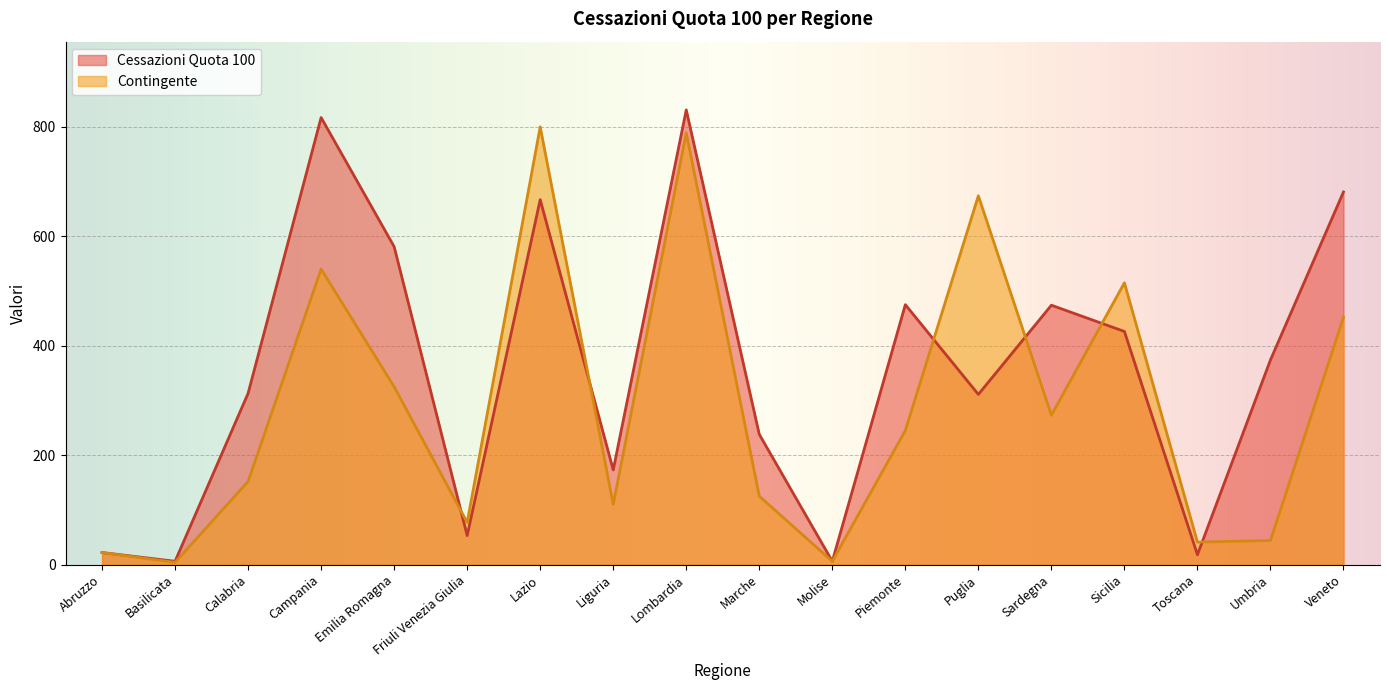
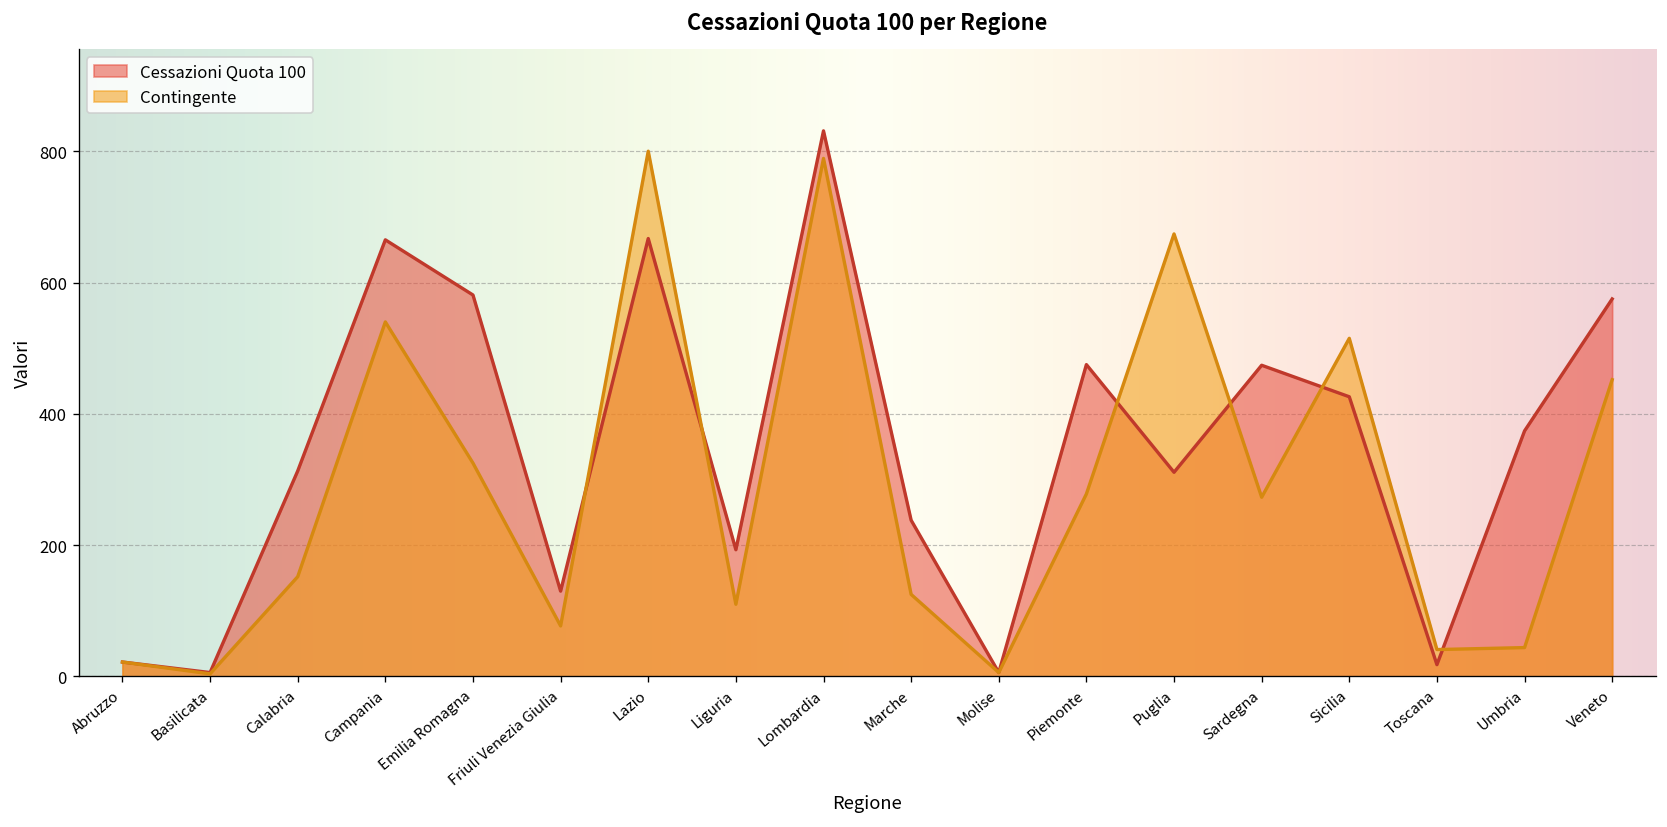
Cessazioni Quota 100, Campania: 820 -> 670
Cessazioni Quota 100, Friuli Venezia Giulia: 50 -> 130
Cessazioni Quota 100, Liguria: 170 -> 190
Contingente, Piemonte: 250 -> 280
Cessazioni Quota 100, Veneto: 680 -> 580
